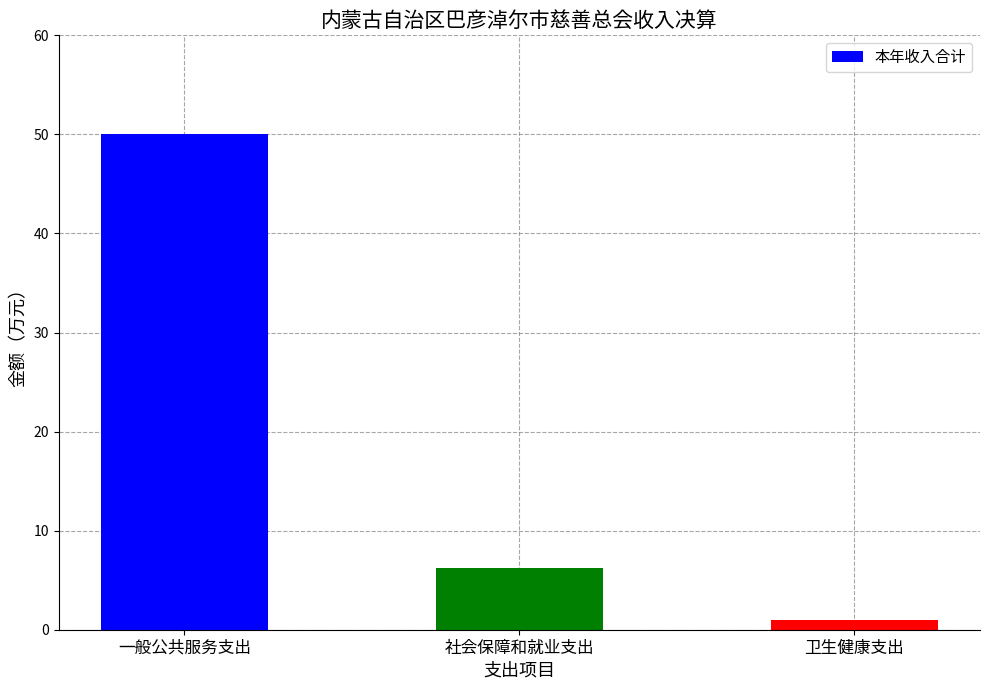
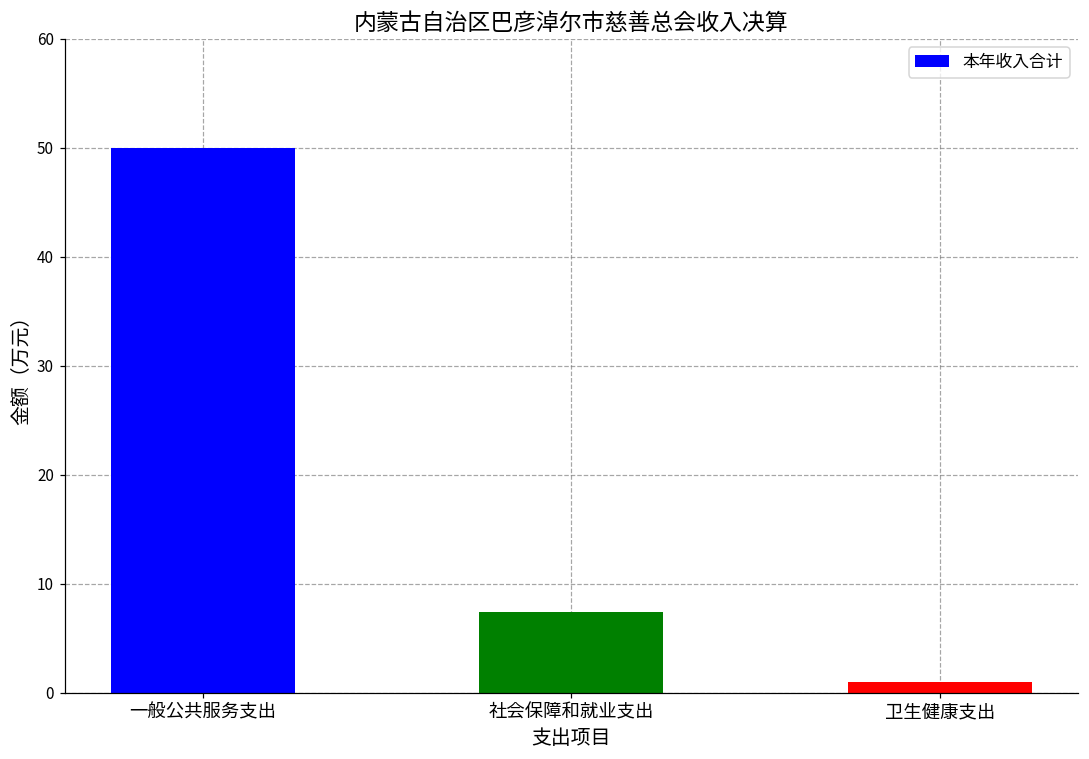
社会保障和就业支出: 6 -> 7
